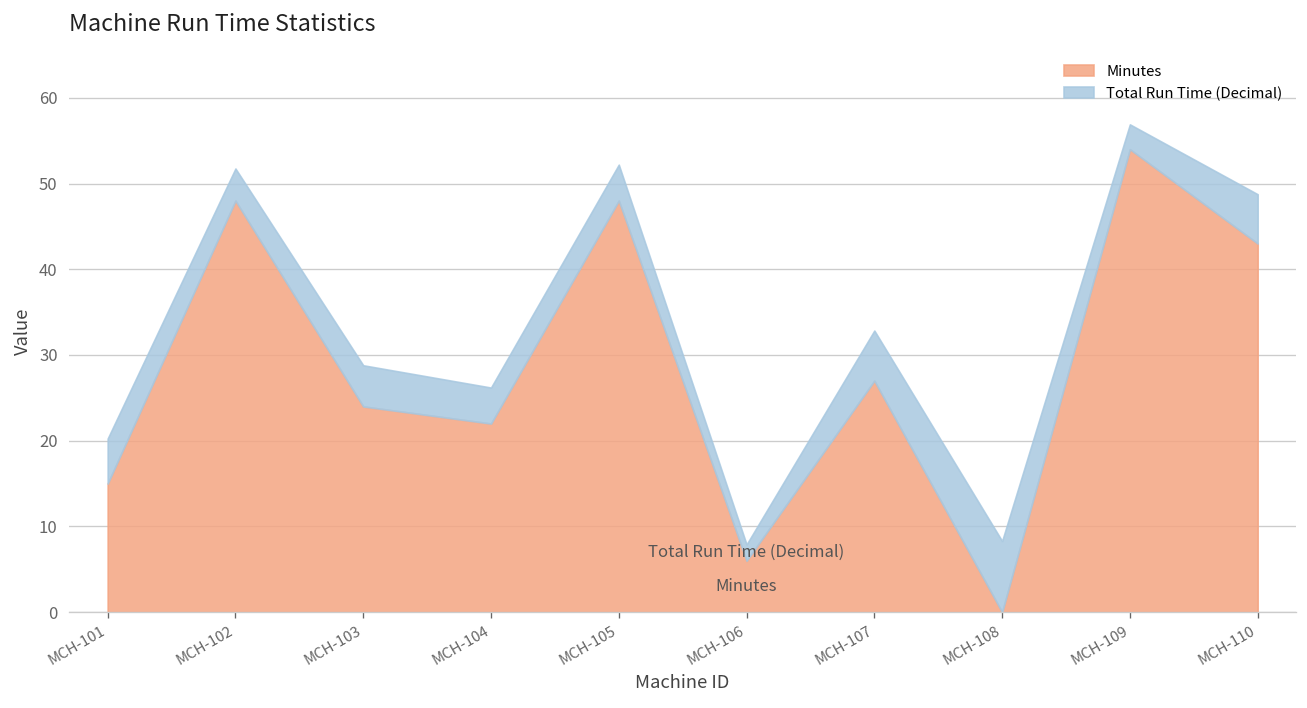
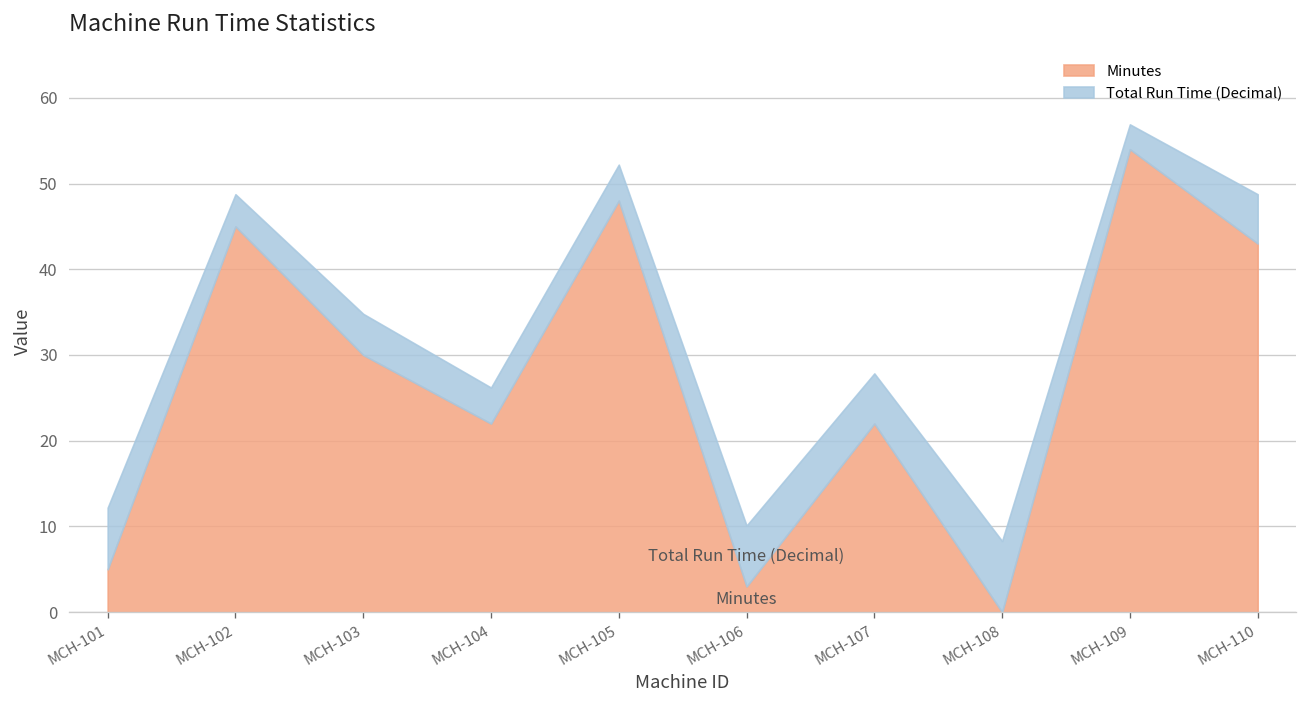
Minutes, MCH-101: 15 -> 5
Total Run Time (Decimal), MCH-101: 5 -> 7
Minutes, MCH-102: 48 -> 45
Minutes, MCH-103: 24 -> 30
Minutes, MCH-106: 6 -> 3
Total Run Time (Decimal), MCH-106: 2 -> 7
Minutes, MCH-107: 27 -> 22
